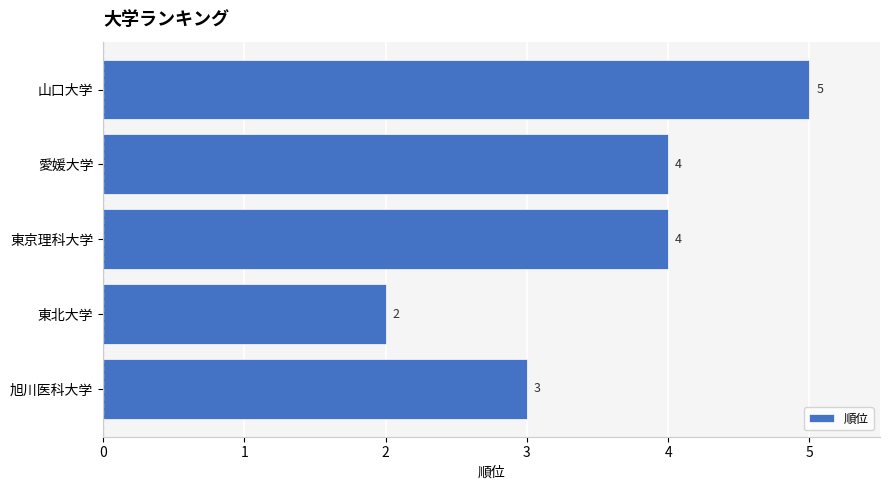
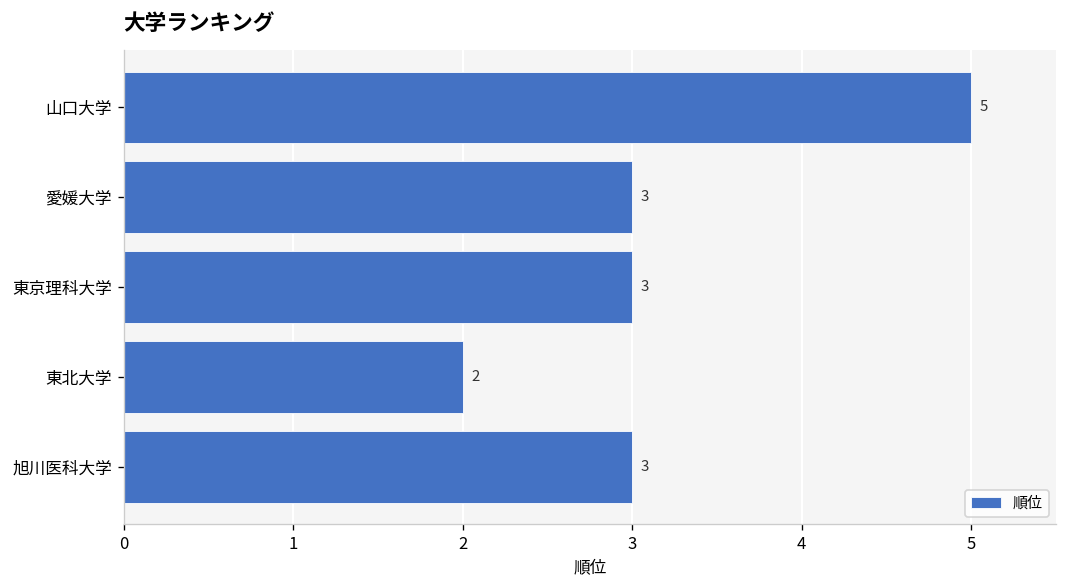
愛媛大学: 4 -> 3
東京理科大学: 4 -> 3
